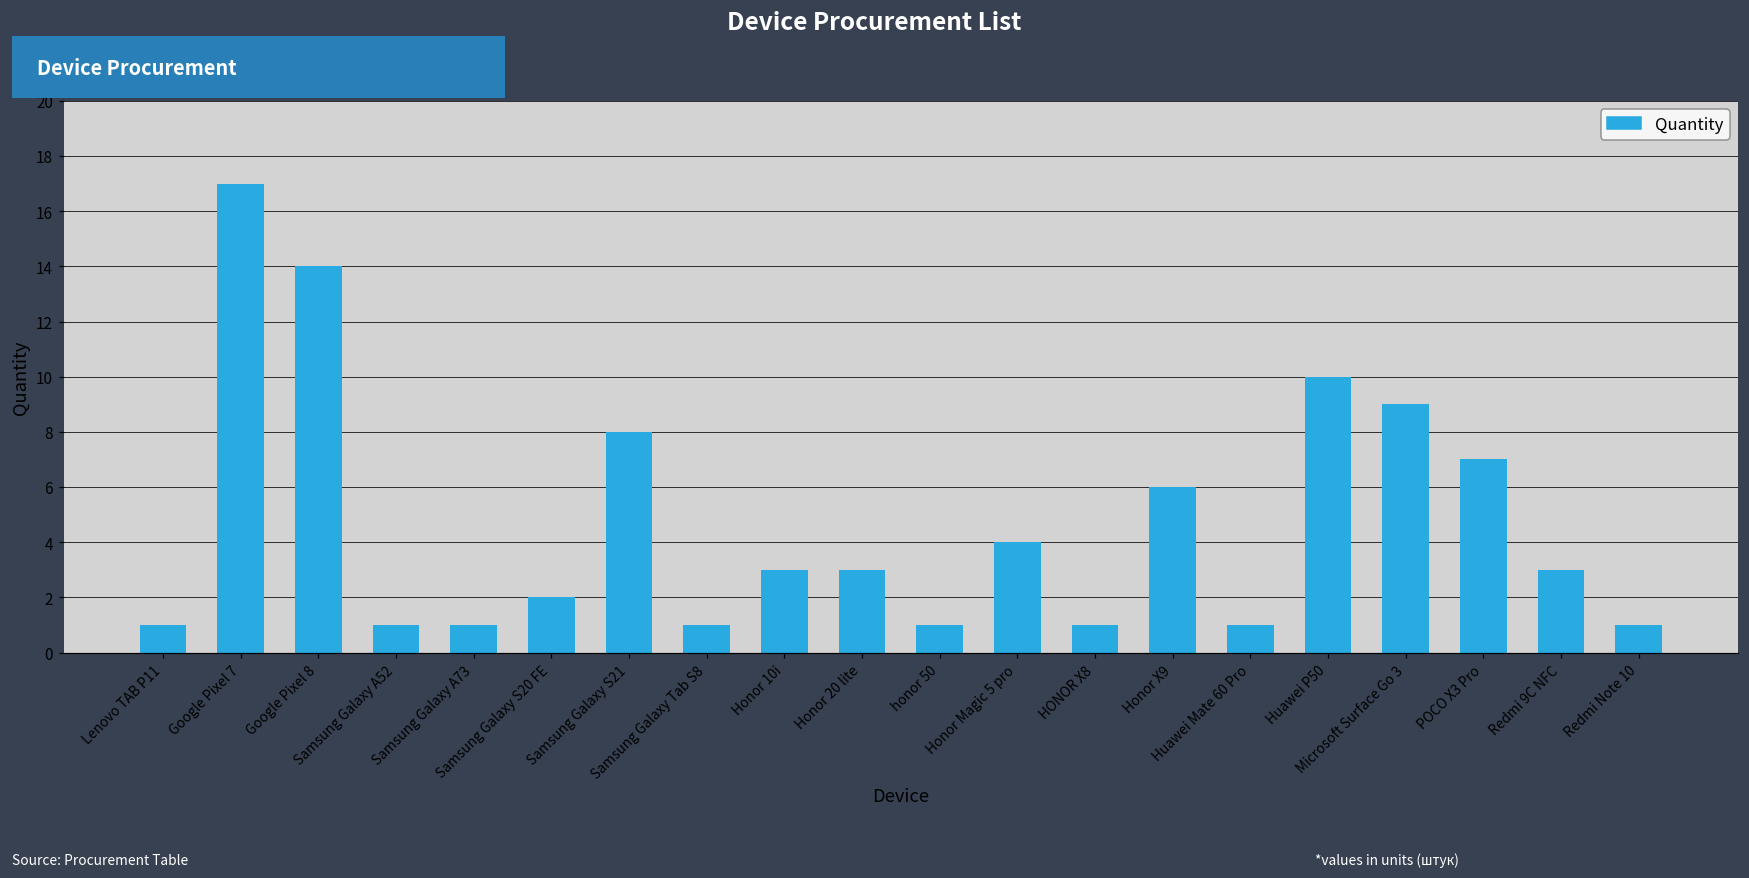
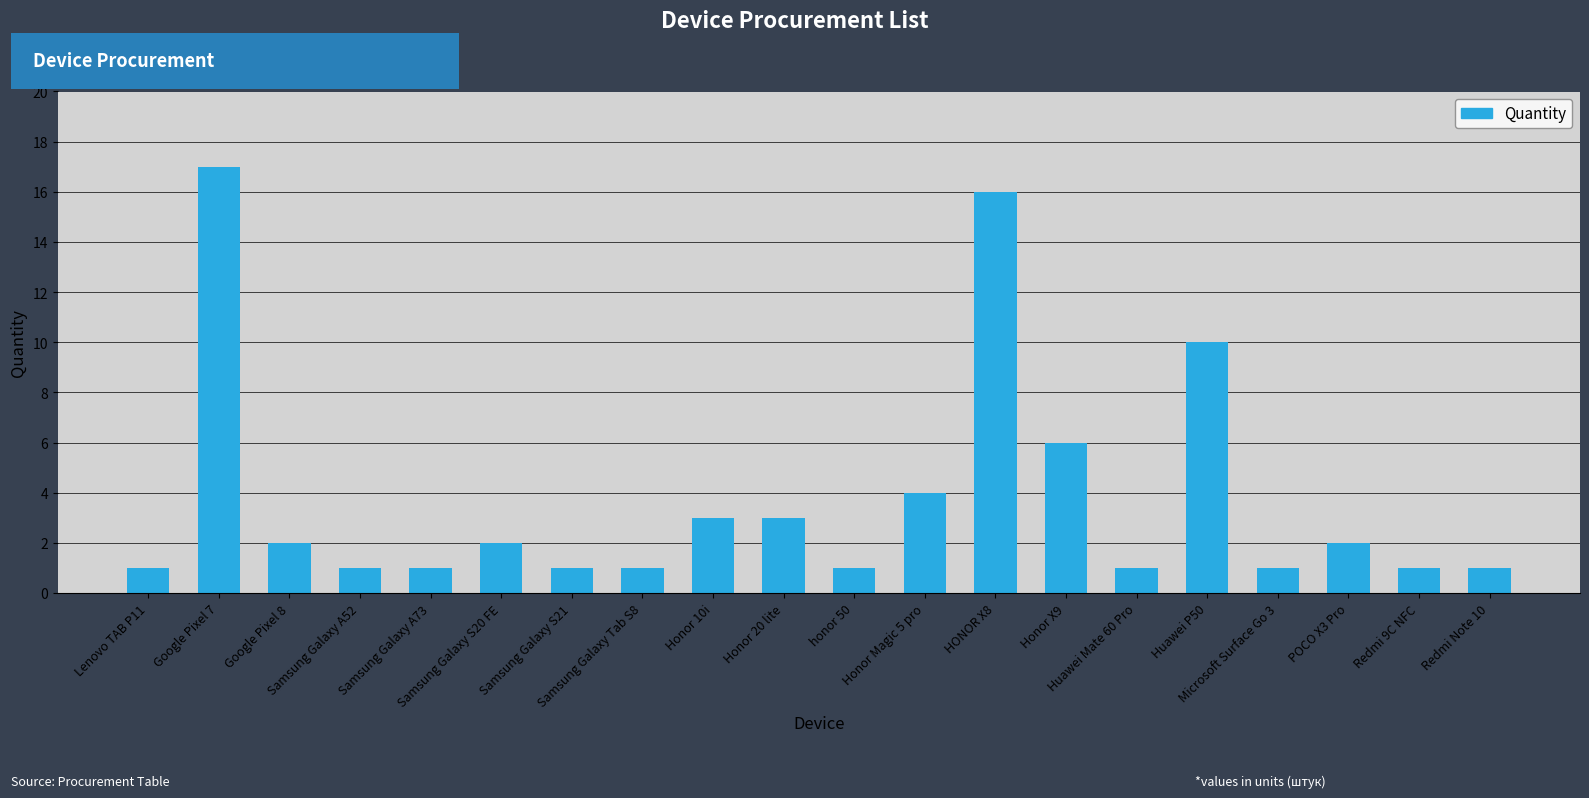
Google Pixel 8: 14 -> 2
Samsung Galaxy S21: 8 -> 1
HONOR X8: 1 -> 16
Microsoft Surface Go 3: 9 -> 1
POCO X3 Pro: 7 -> 2
Redmi 9C NFC: 3 -> 1
